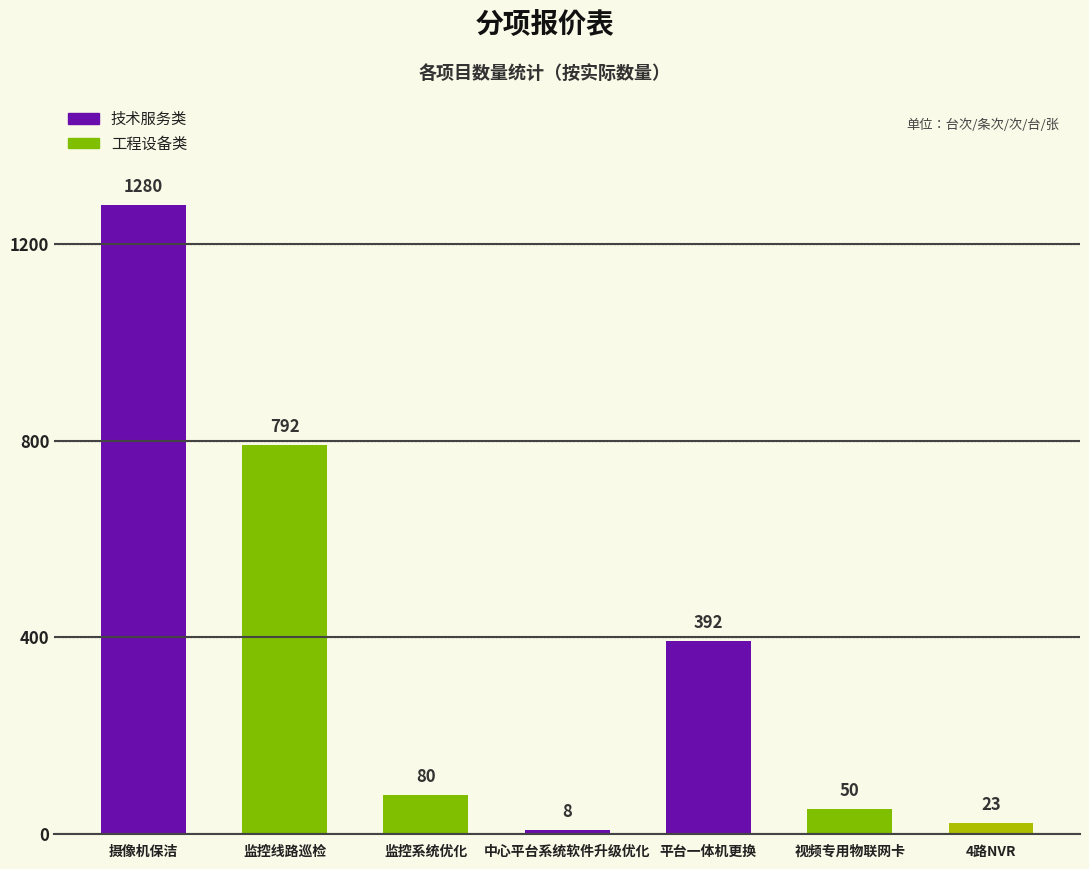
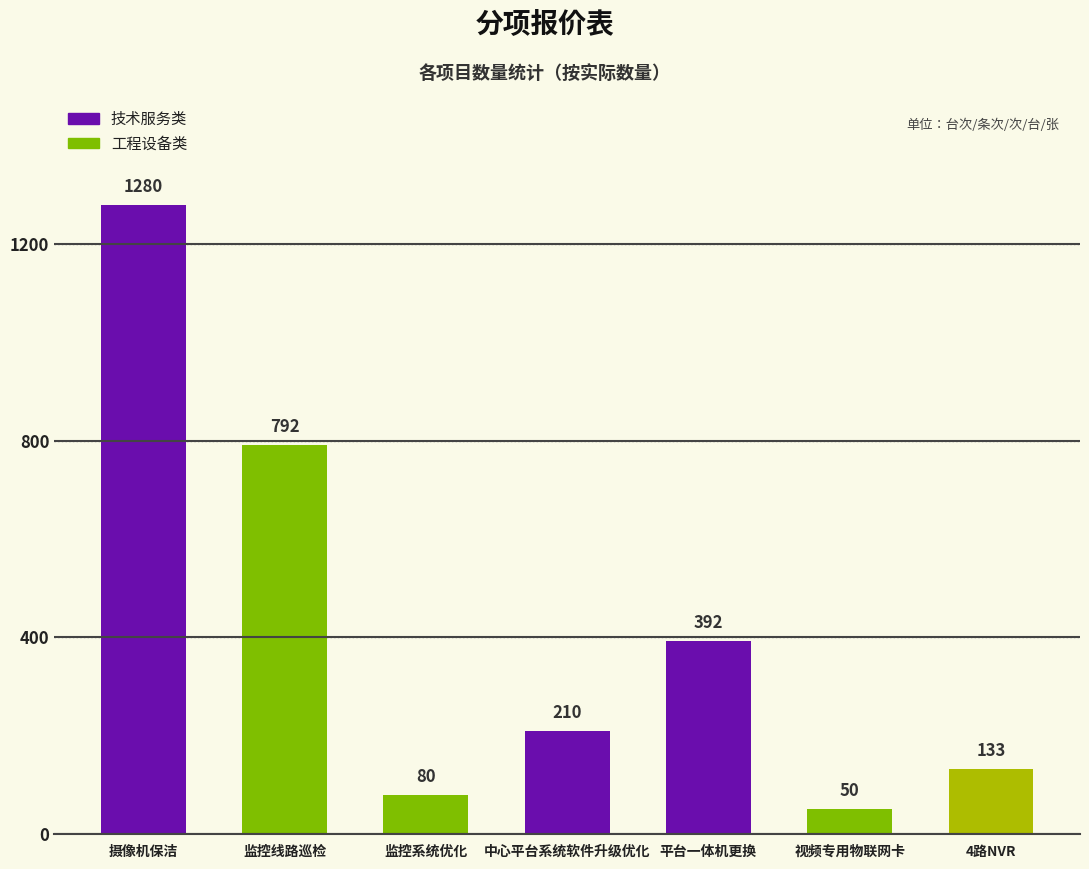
中心平台系统软件升级优化: 8 -> 210
4路NVR: 23 -> 133
